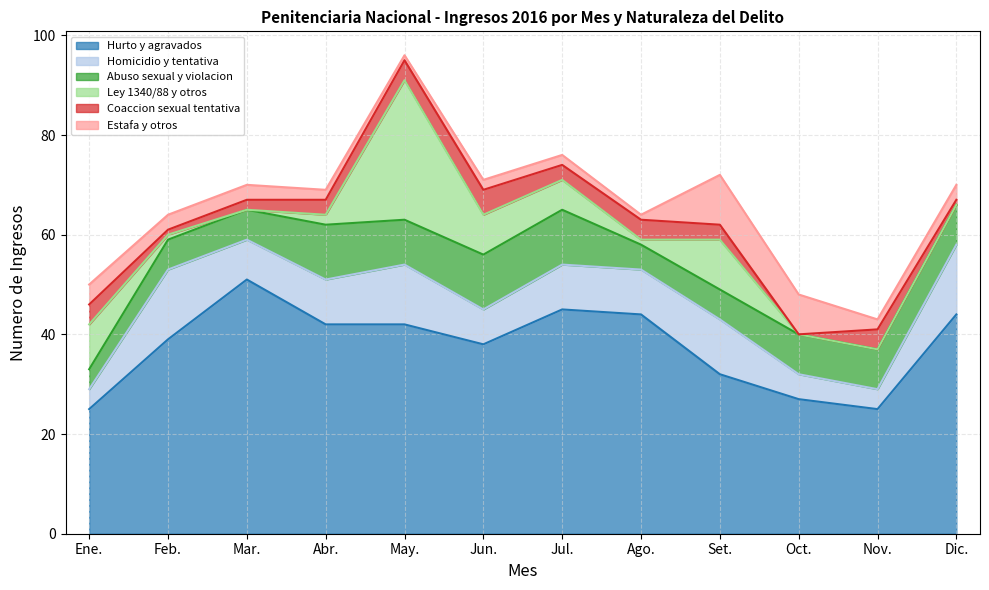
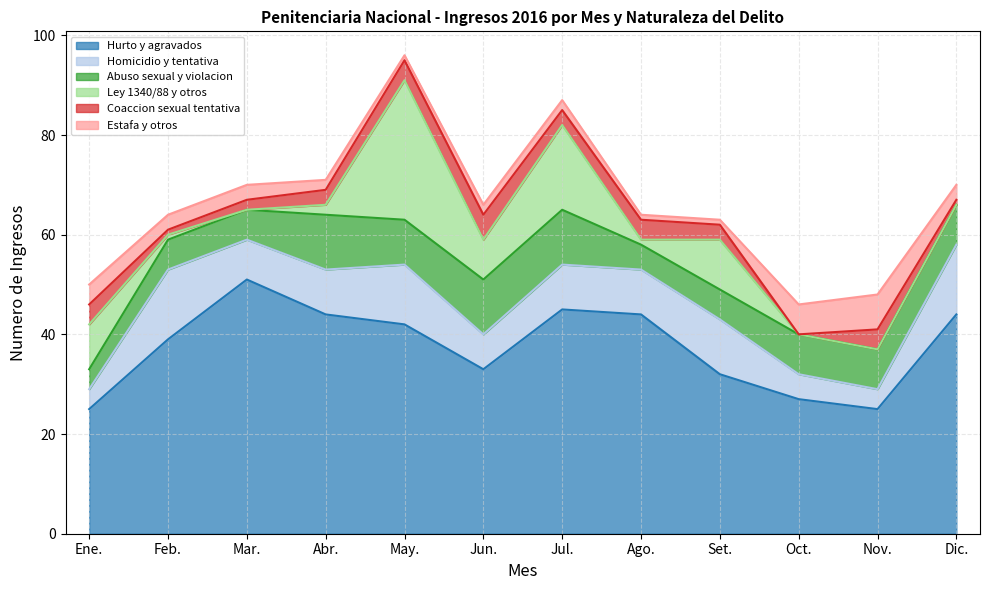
Hurto y agravados, Abr.: 42 -> 44
Hurto y agravados, Jun.: 38 -> 33
Ley 1340/88 y otros, Jul.: 6 -> 17
Estafa y otros, Set.: 10 -> 1
Estafa y otros, Oct.: 8 -> 6
Estafa y otros, Nov.: 2 -> 7
